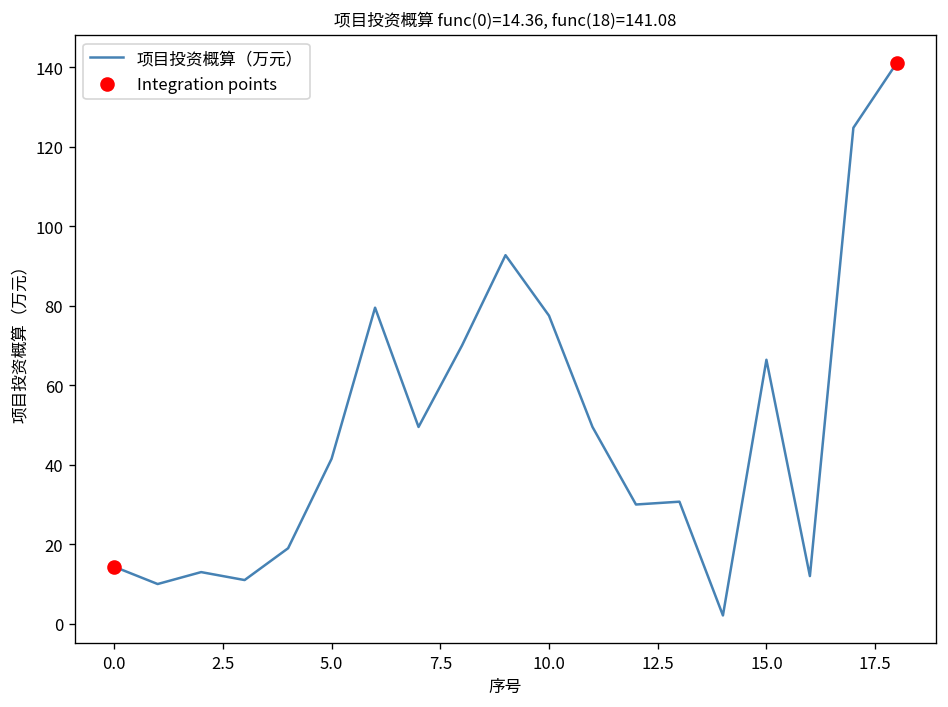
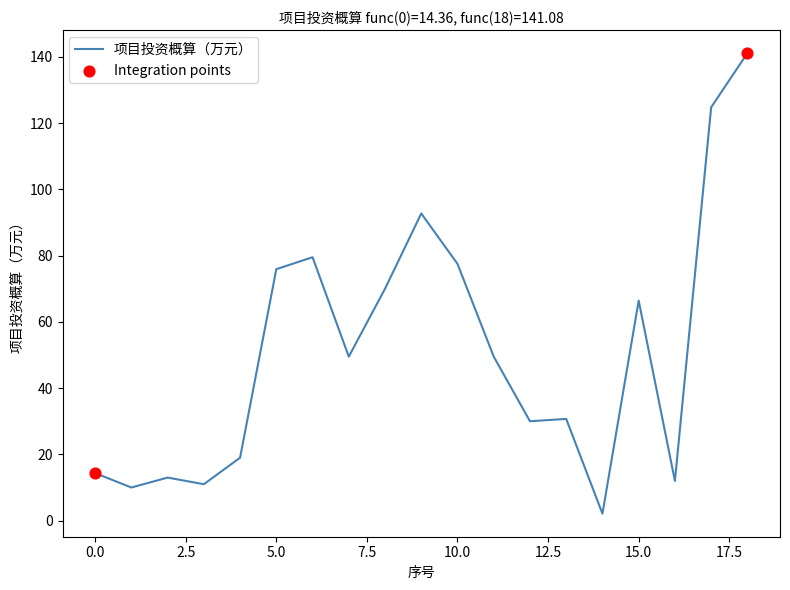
项目投资概算（万元）, 5.0: 42 -> 76
